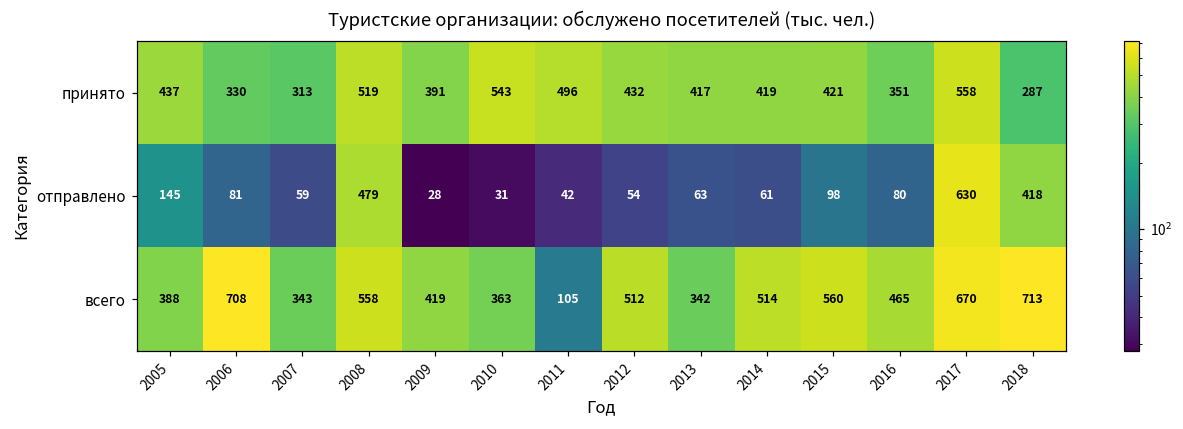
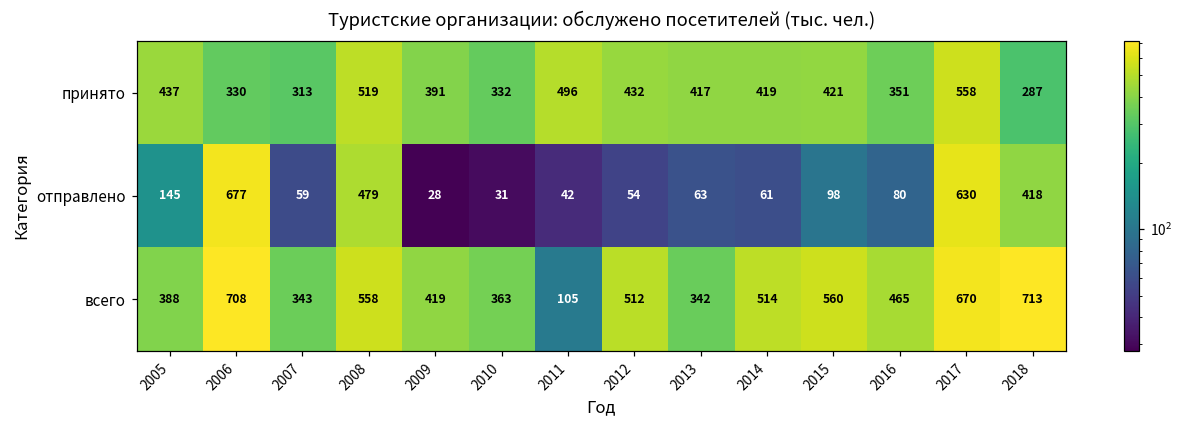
принято, 2010: 543 -> 332
отправлено, 2006: 81 -> 677
